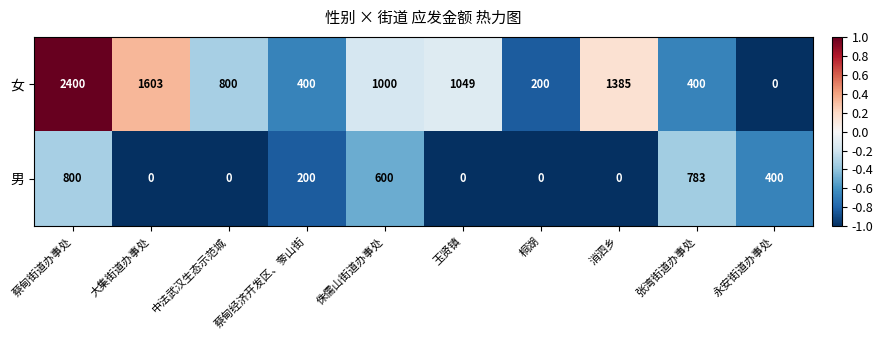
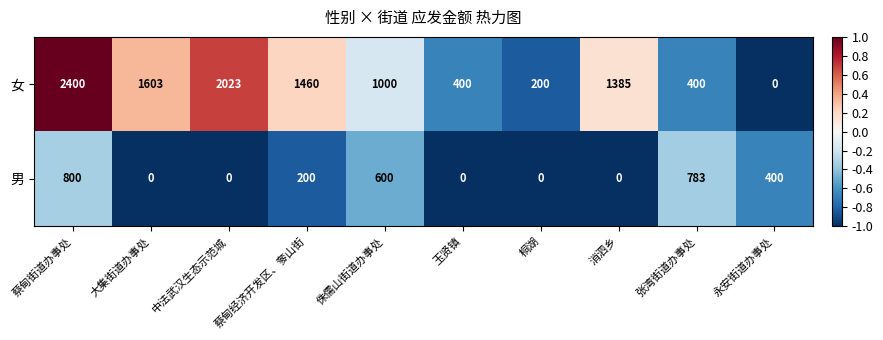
女, 中法武汉生态示范城: 800 -> 2023
女, 蔡甸经济开发区、奓山街: 400 -> 1460
女, 玉贤镇: 1049 -> 400
